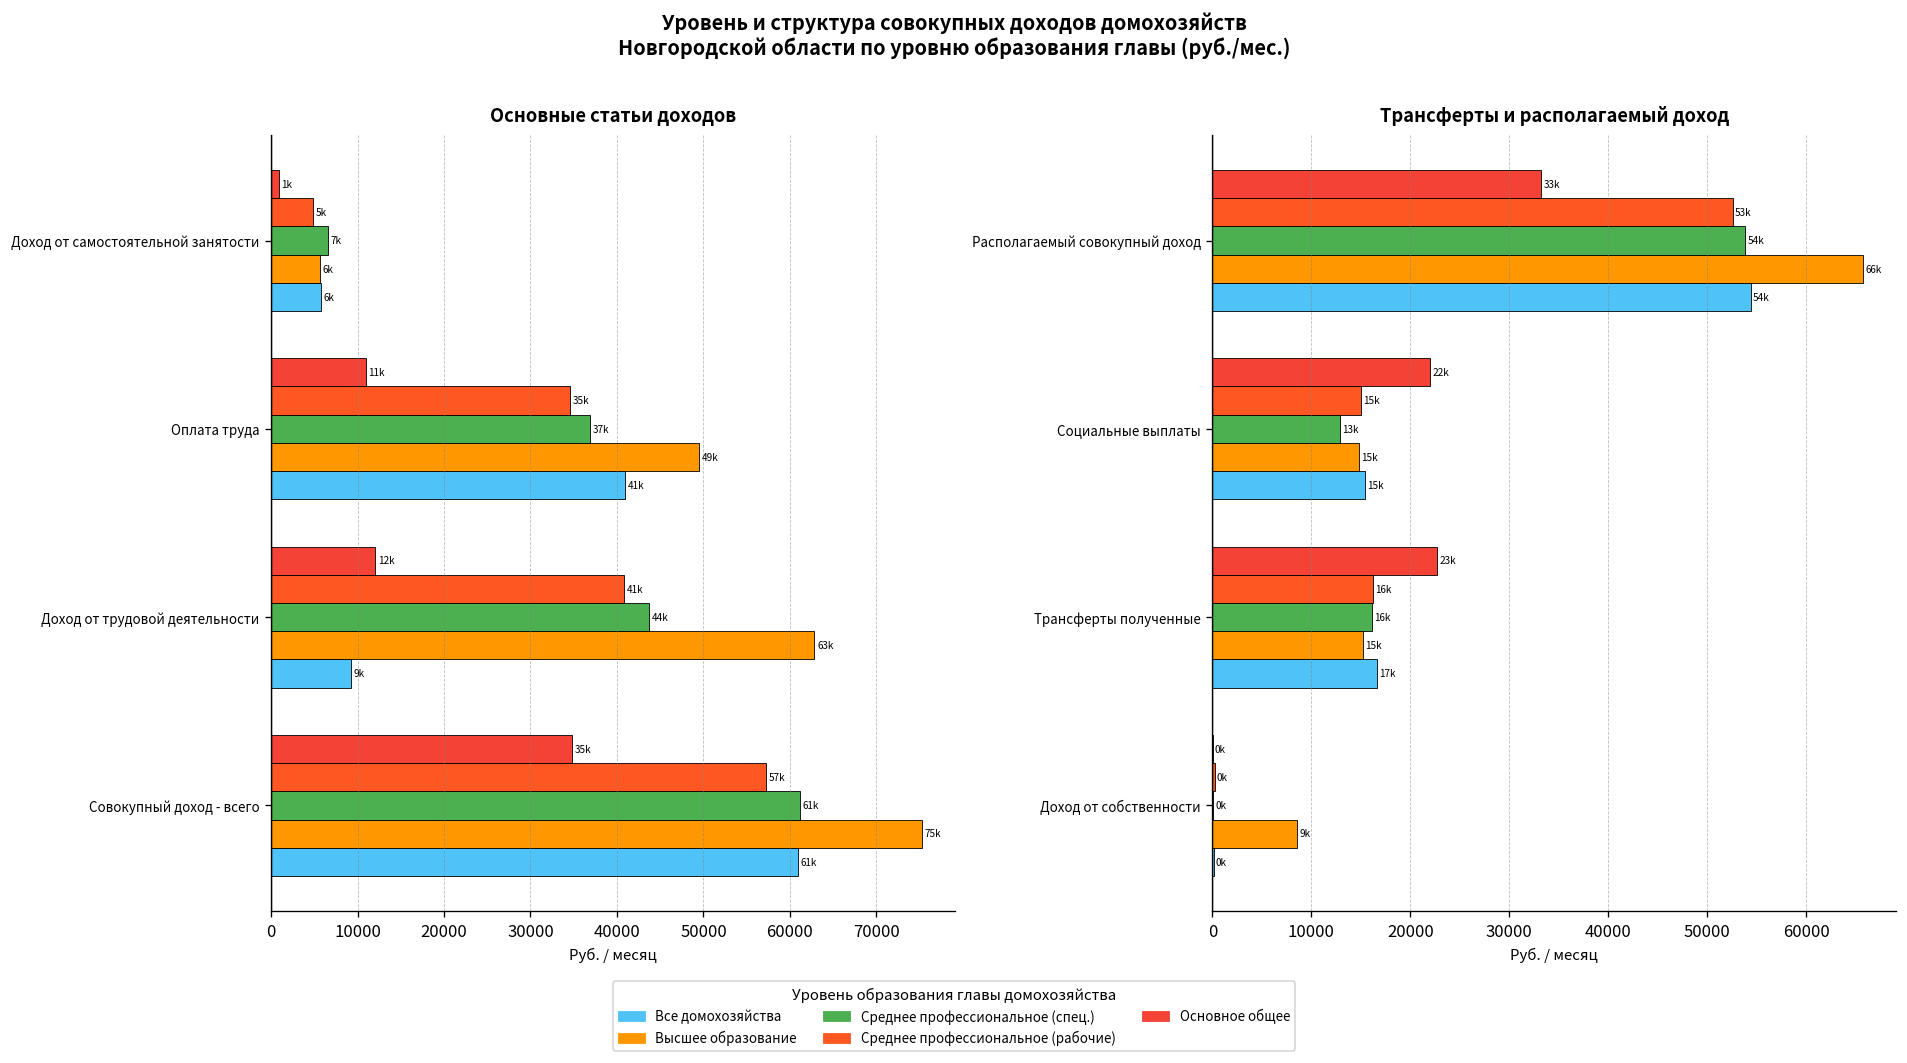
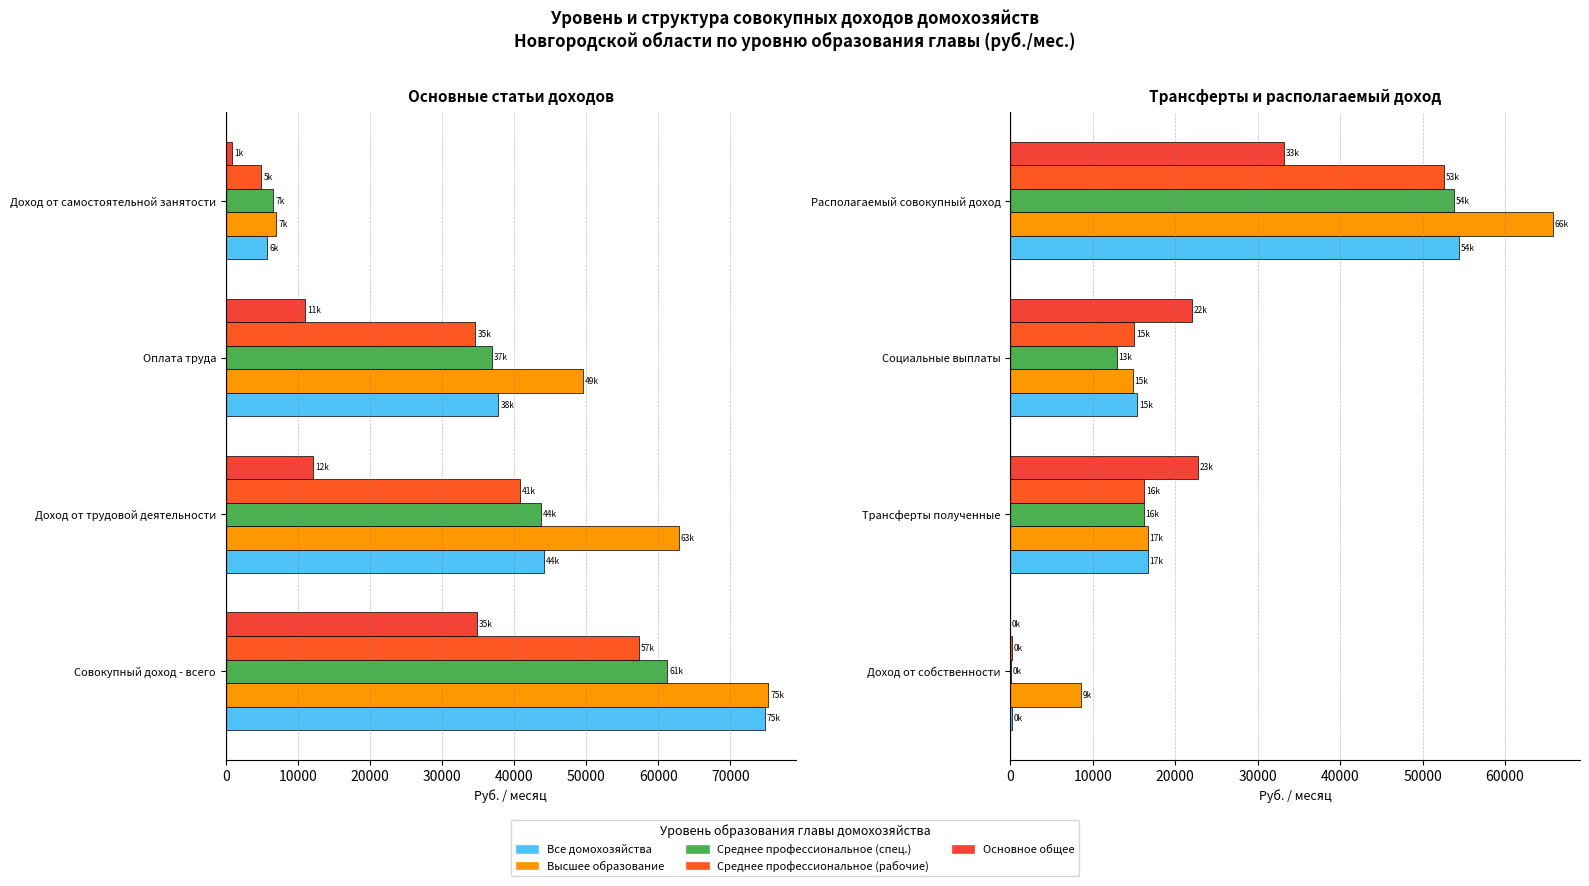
Основные статьи доходов, Высшее образование, Доход от самостоятельной занятости: 6k -> 7k
Основные статьи доходов, Все домохозяйства, Оплата труда: 41k -> 38k
Основные статьи доходов, Все домохозяйства, Доход от трудовой деятельности: 9k -> 44k
Основные статьи доходов, Все домохозяйства, Совокупный доход - всего: 61k -> 75k
Трансферты и располагаемый доход, Высшее образование, Трансферты полученные: 15k -> 17k
